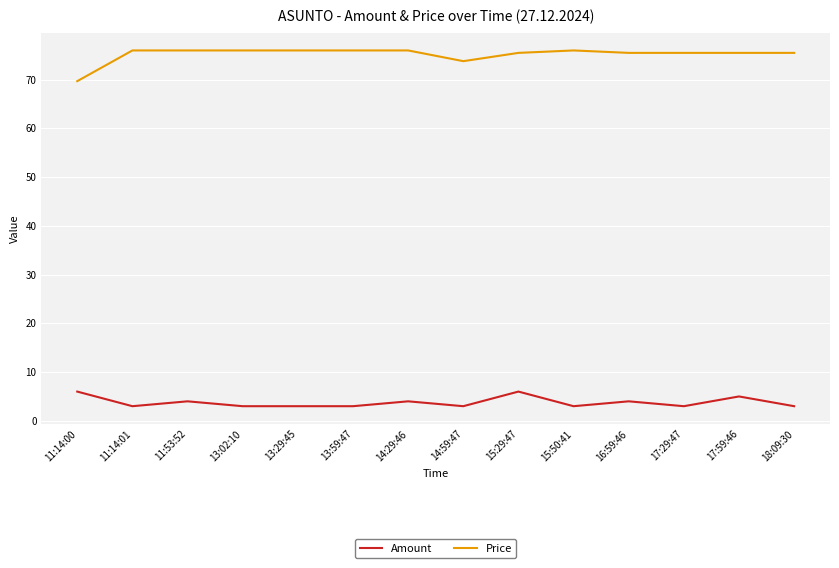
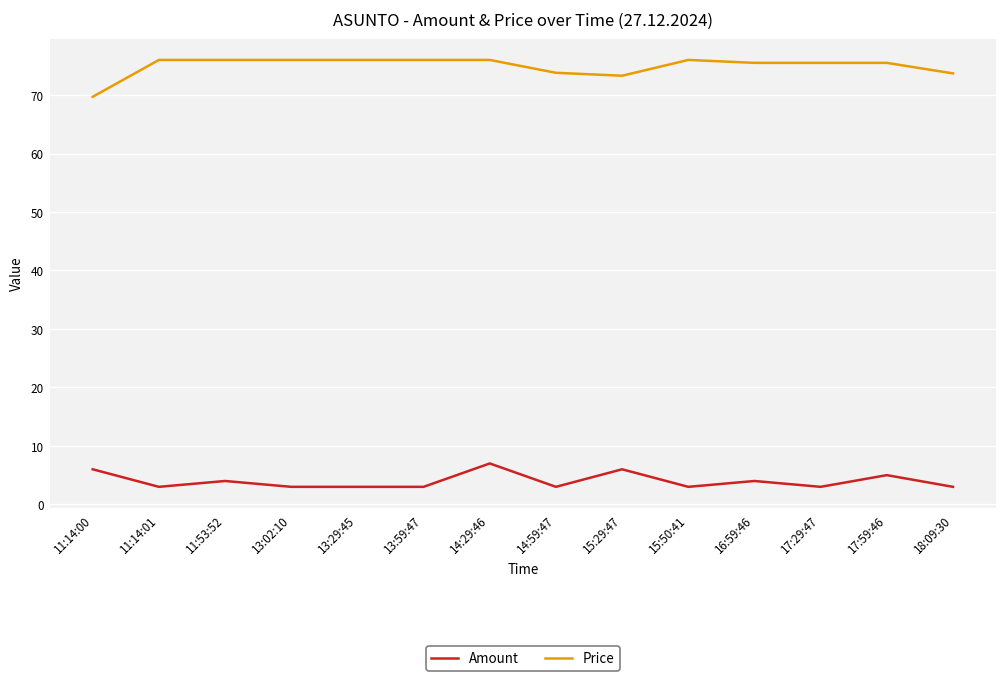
Amount, 14:29:46: 4 -> 7
Price, 15:29:47: 76 -> 73
Price, 18:09:30: 76 -> 74
